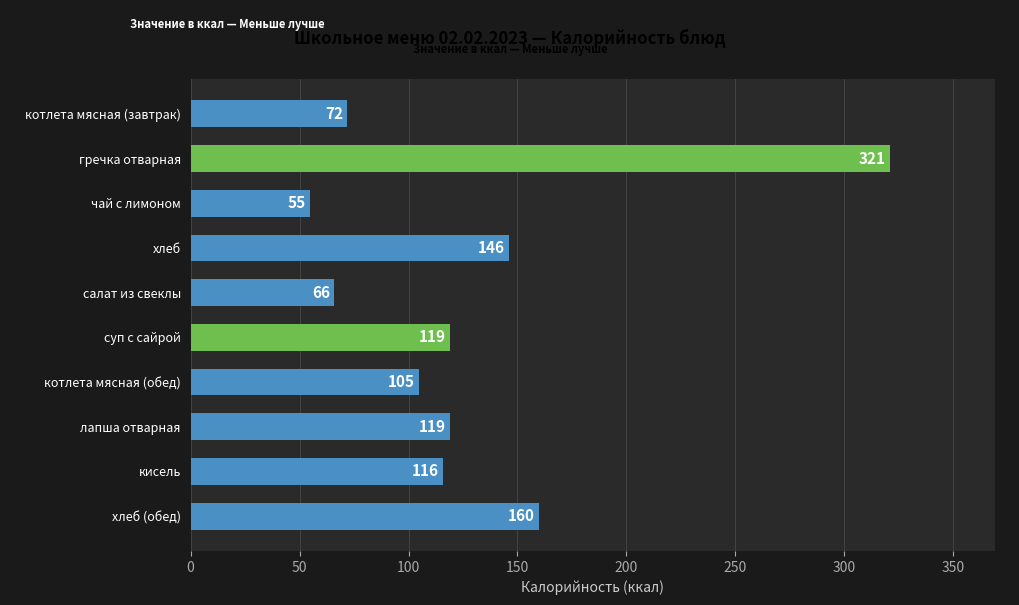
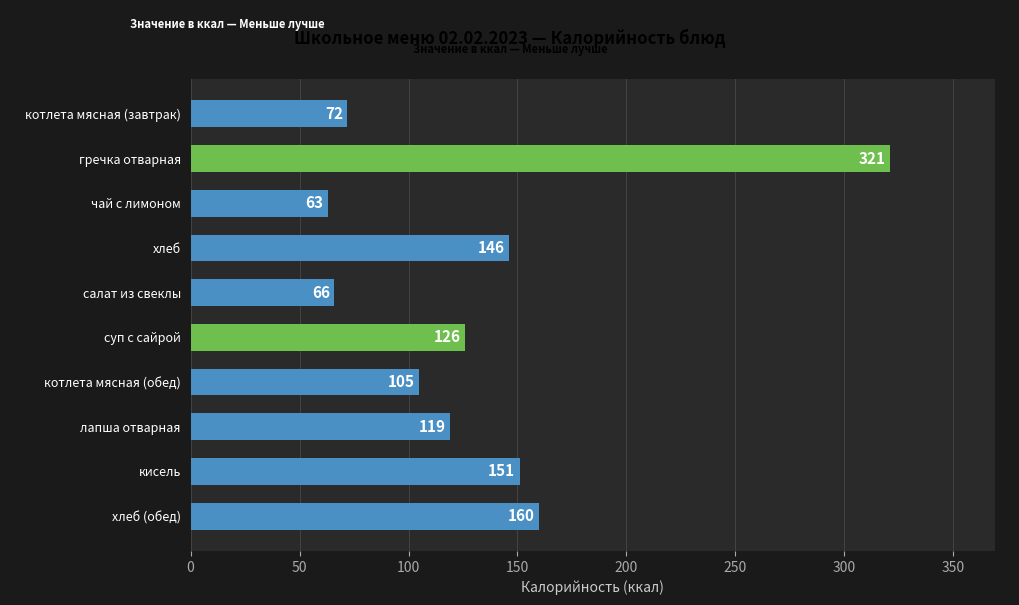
чай с лимоном: 55 -> 63
суп с сайрой: 119 -> 126
кисель: 116 -> 151
